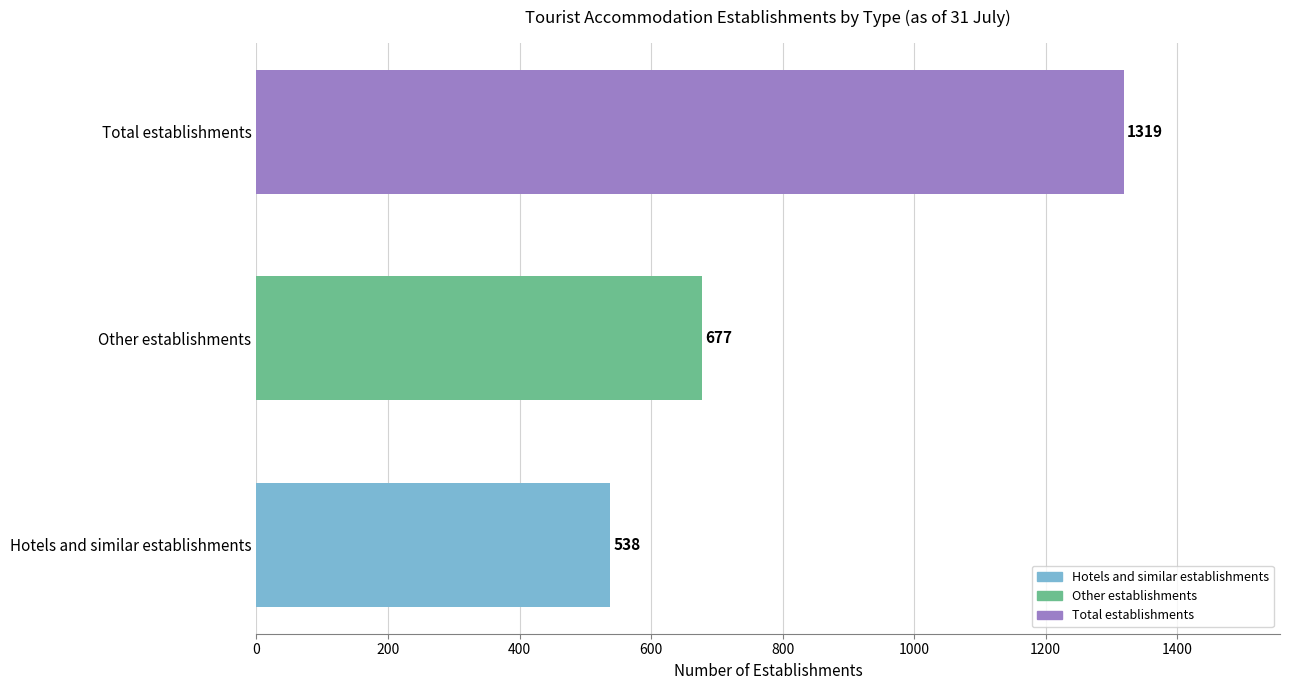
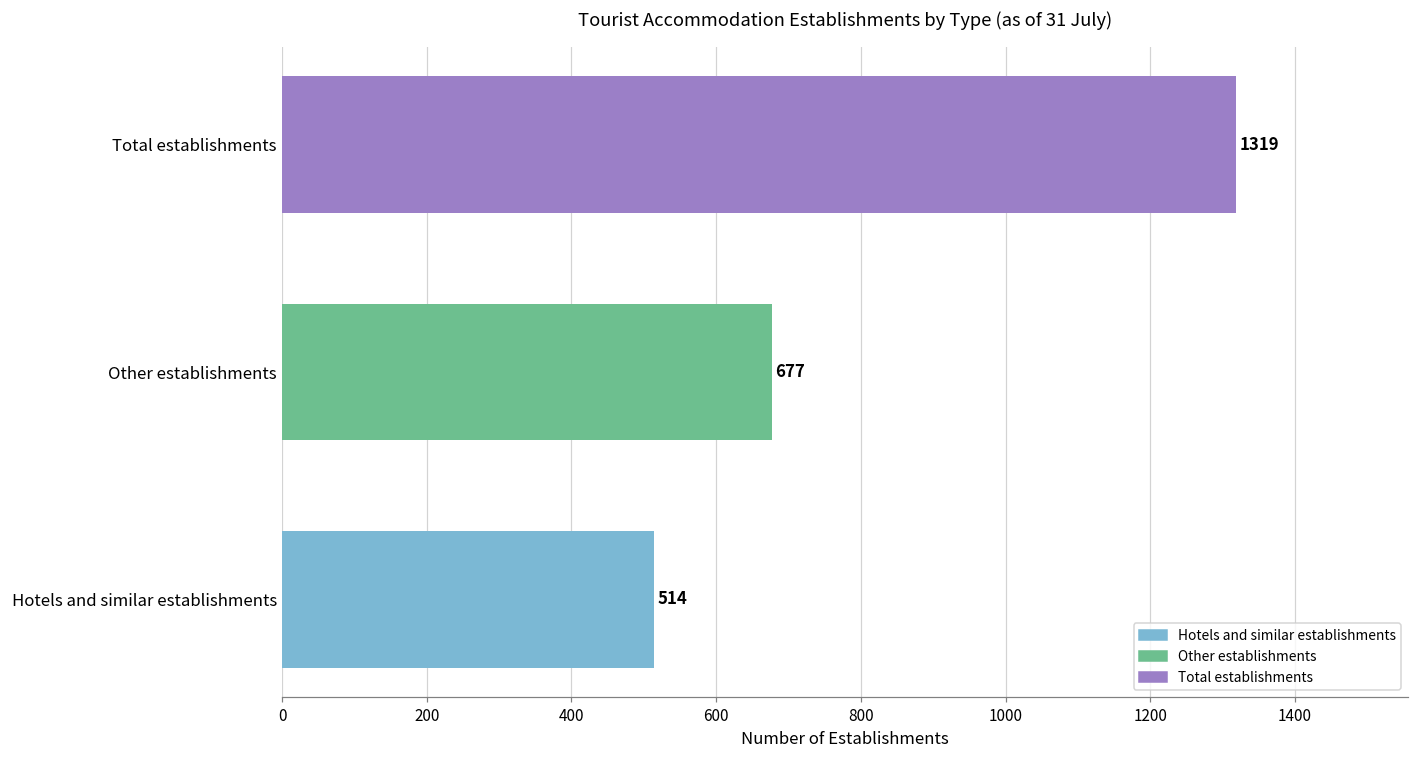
Hotels and similar establishments: 538 -> 514
